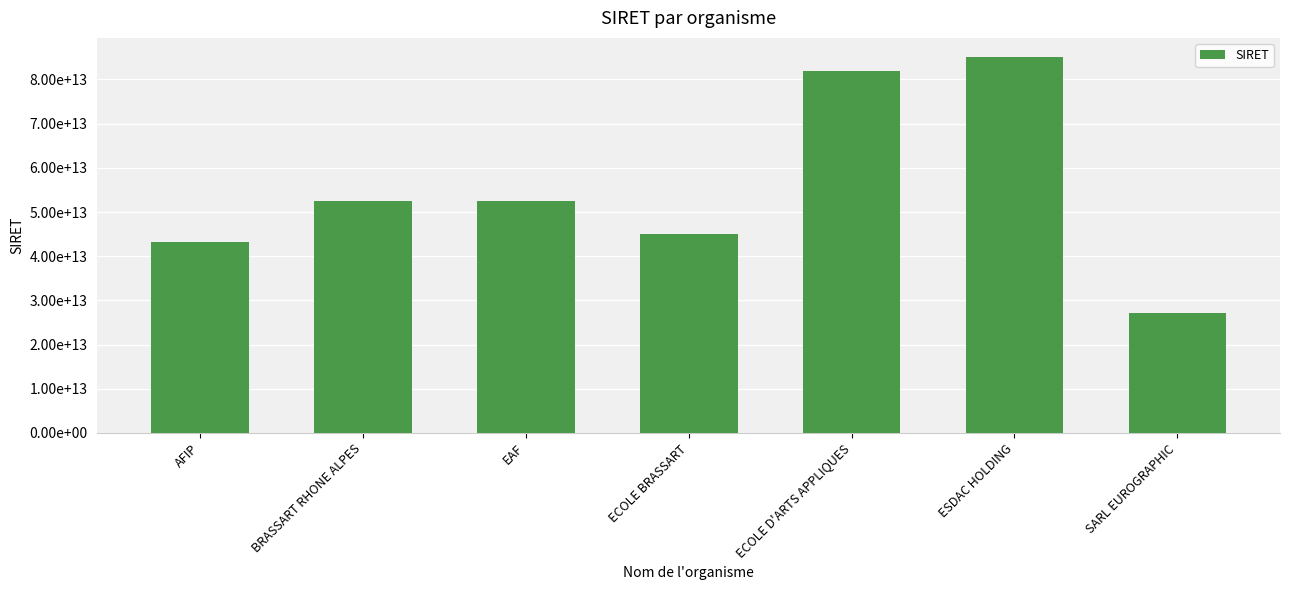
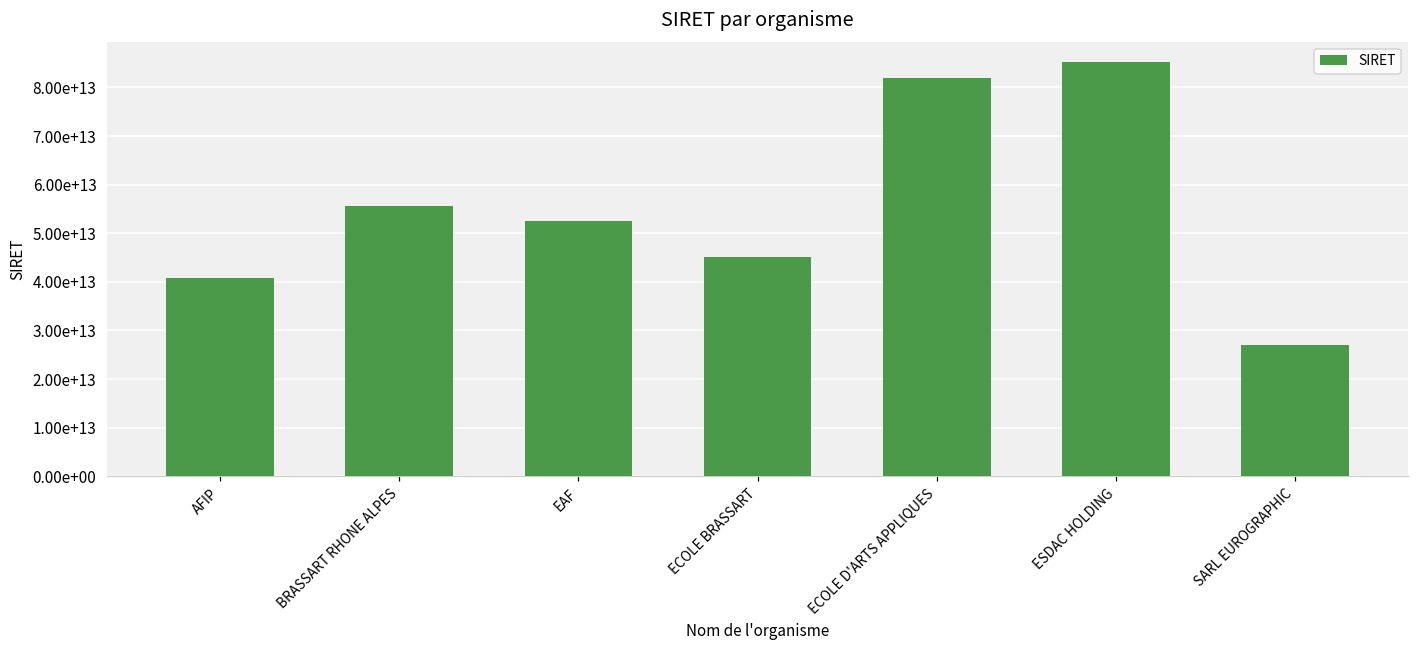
AFIP: 43000000000000 -> 41000000000000
BRASSART RHONE ALPES: 52000000000000 -> 56000000000000
